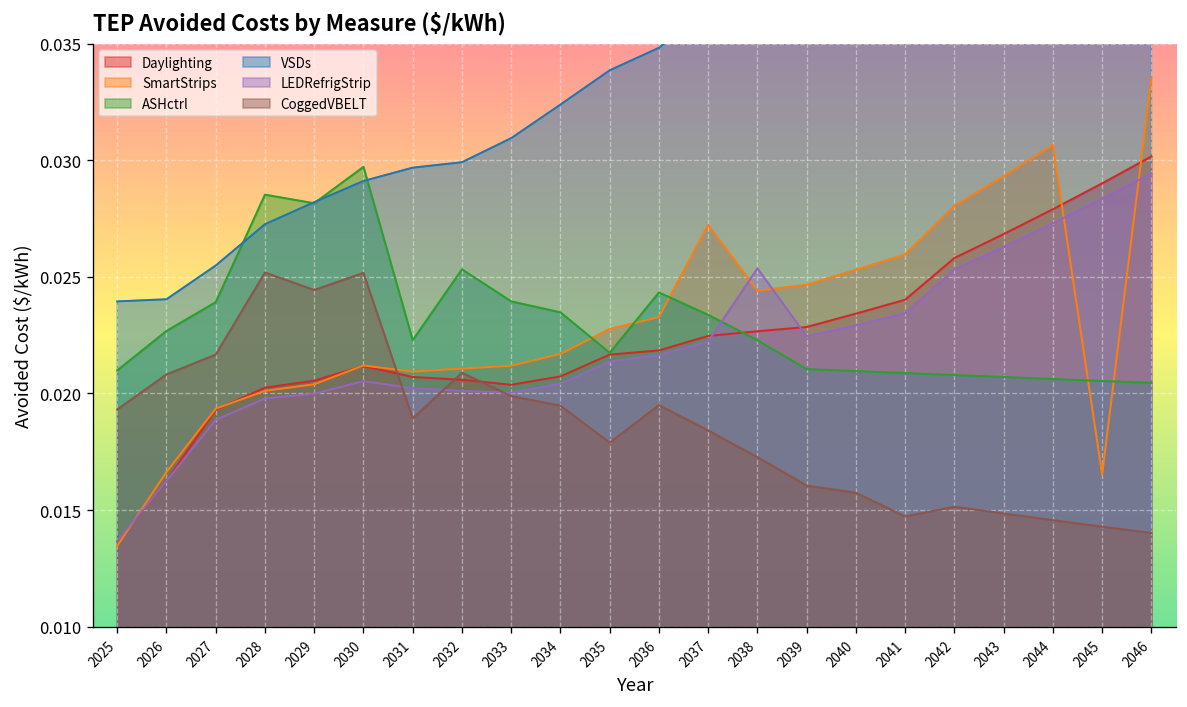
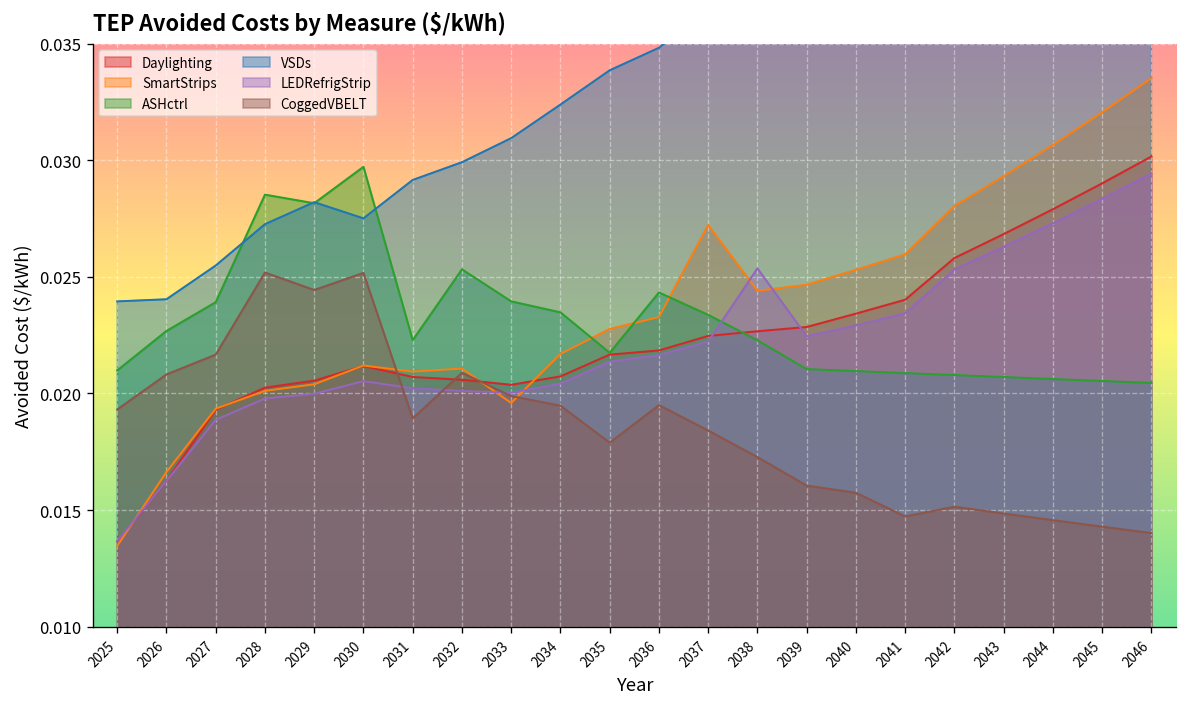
VSDs, 2030: 0.0291 -> 0.0275
VSDs, 2031: 0.0297 -> 0.0292
SmartStrips, 2033: 0.0212 -> 0.0196
SmartStrips, 2045: 0.0165 -> 0.0321
